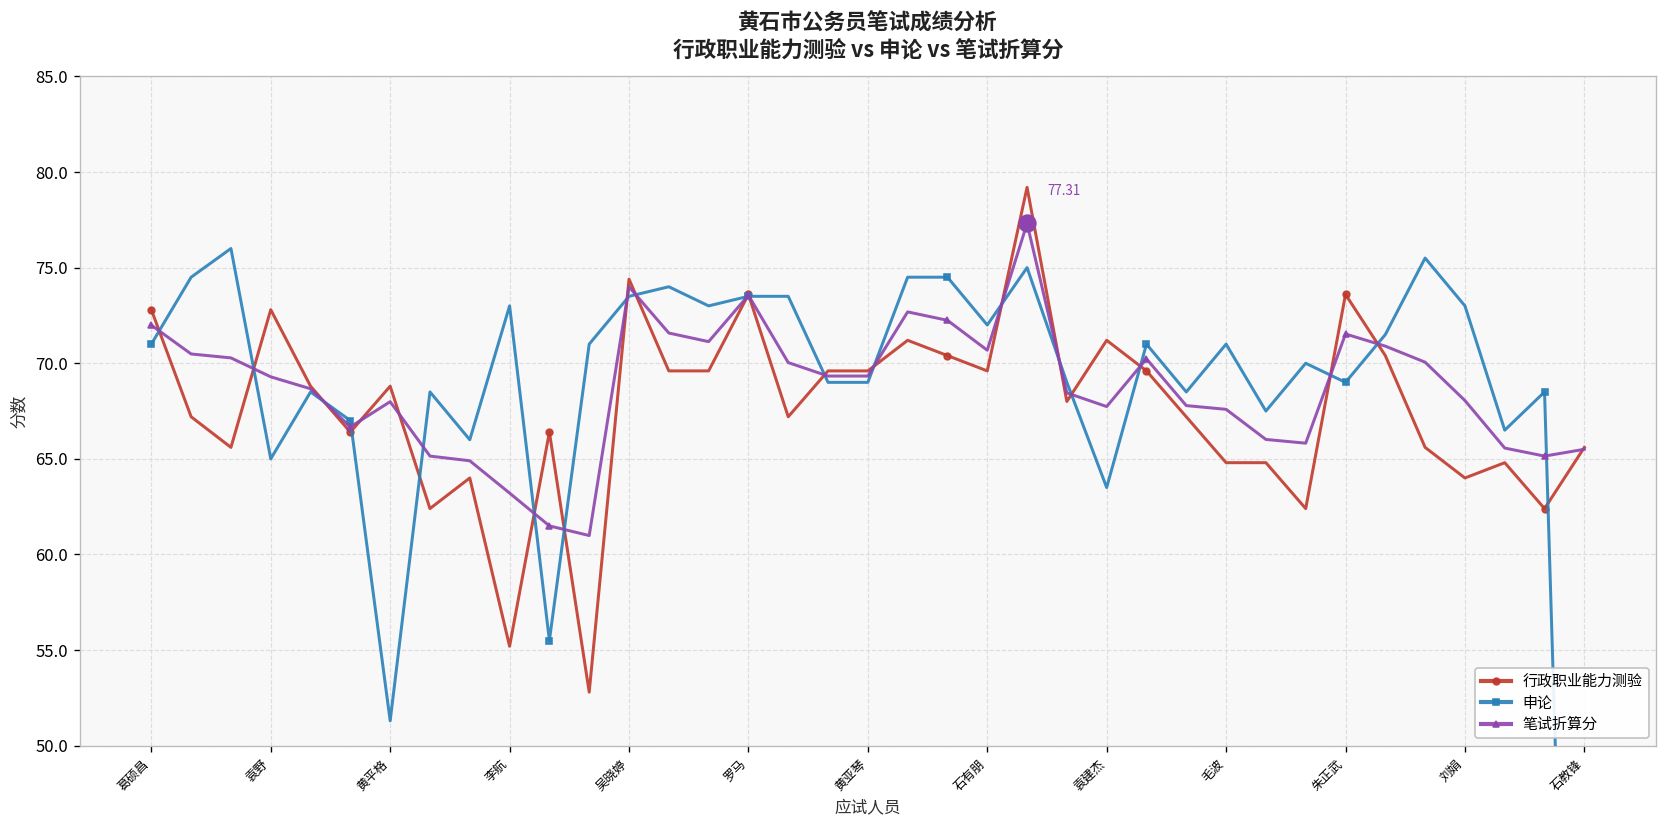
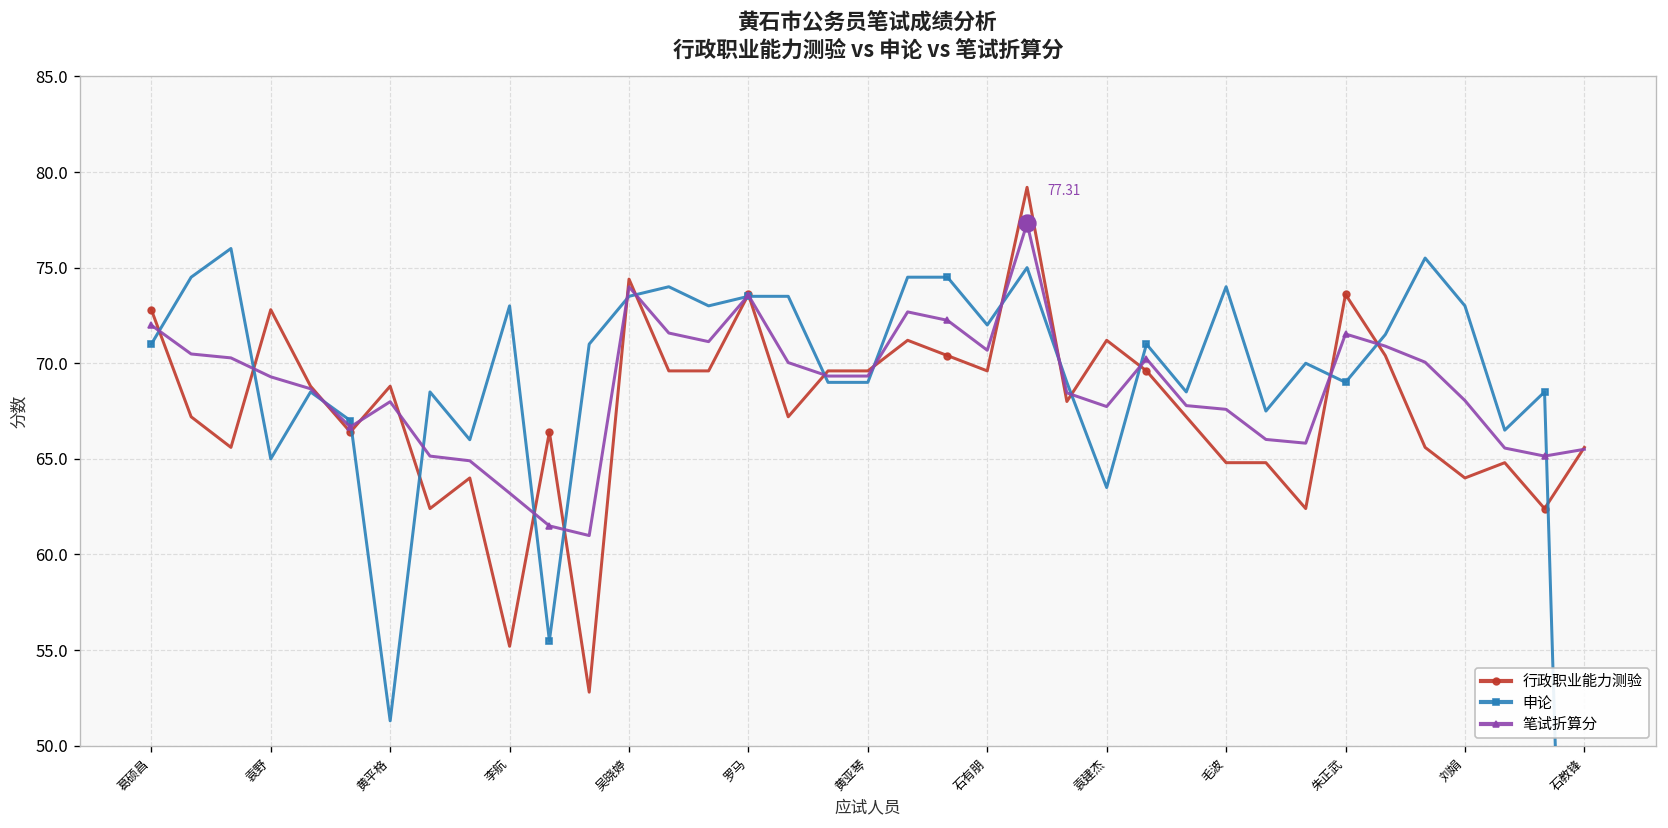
申论, 毛波: 71 -> 74
